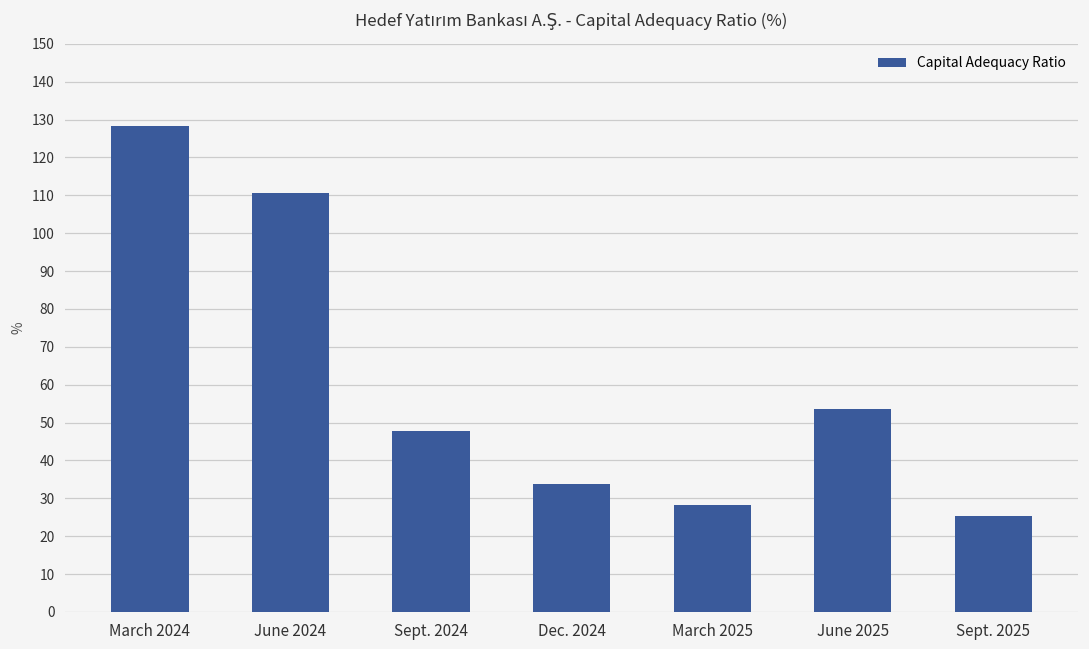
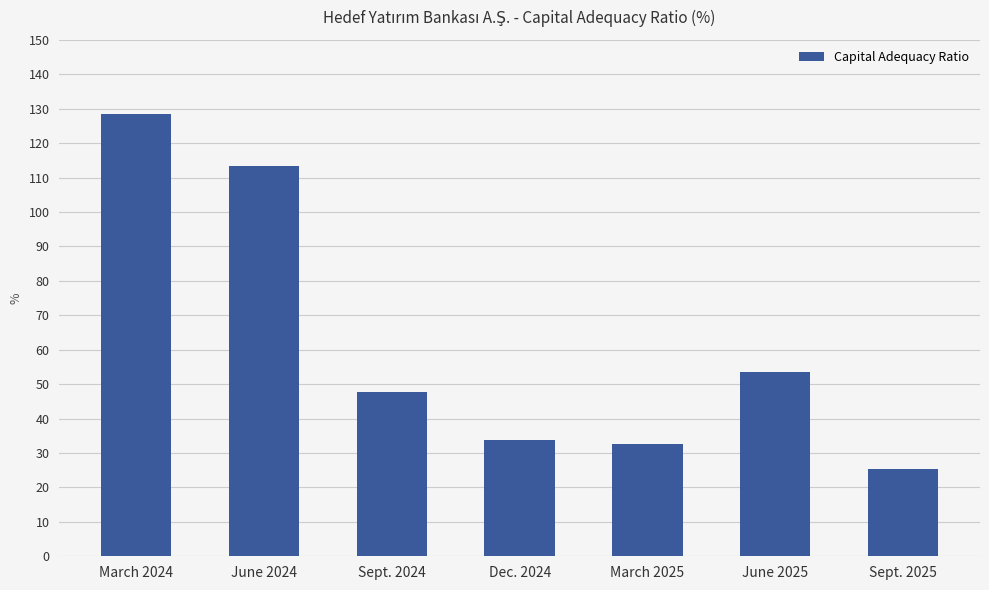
June 2024: 111 -> 113
March 2025: 28 -> 33
